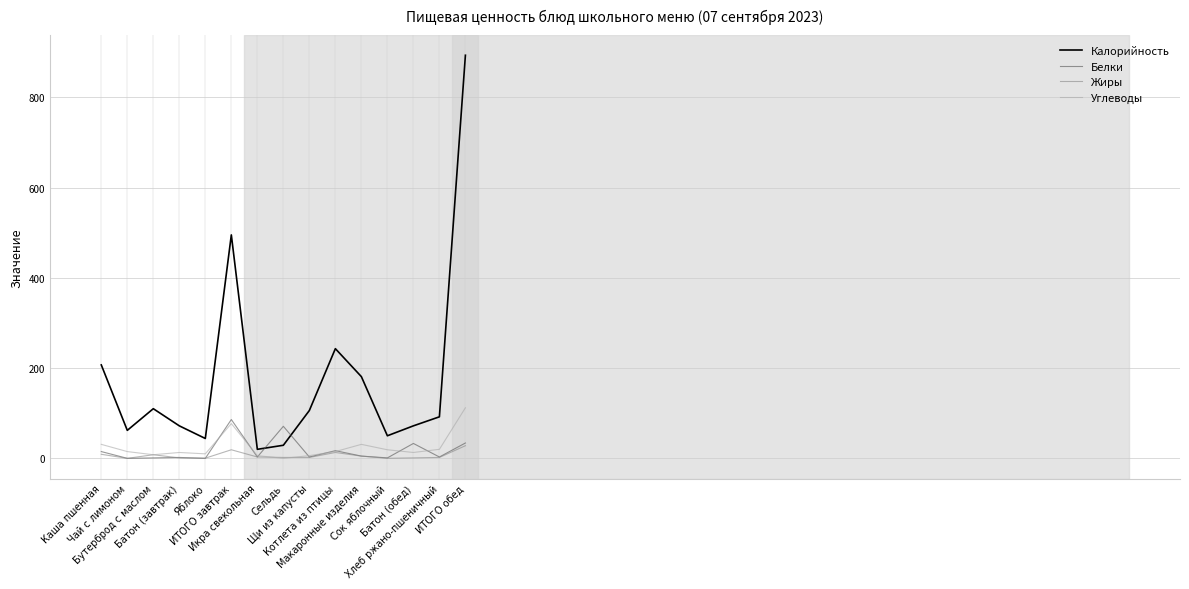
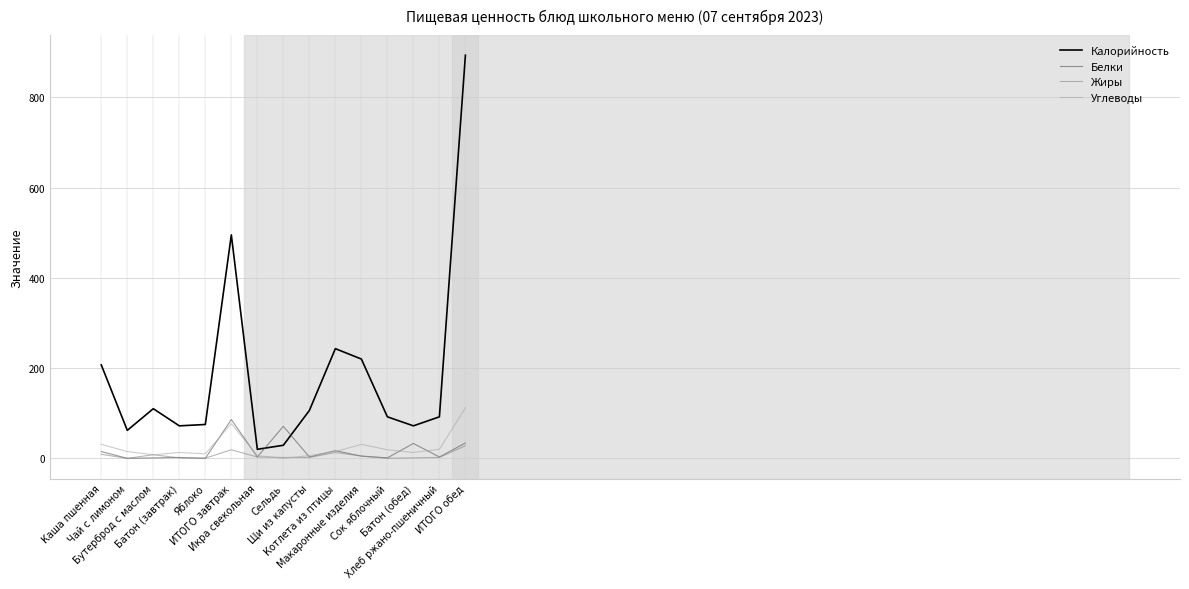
Калорийность, Яблоко: 40 -> 80
Калорийность, Макаронные изделия: 180 -> 220
Калорийность, Сок яблочный: 50 -> 90
